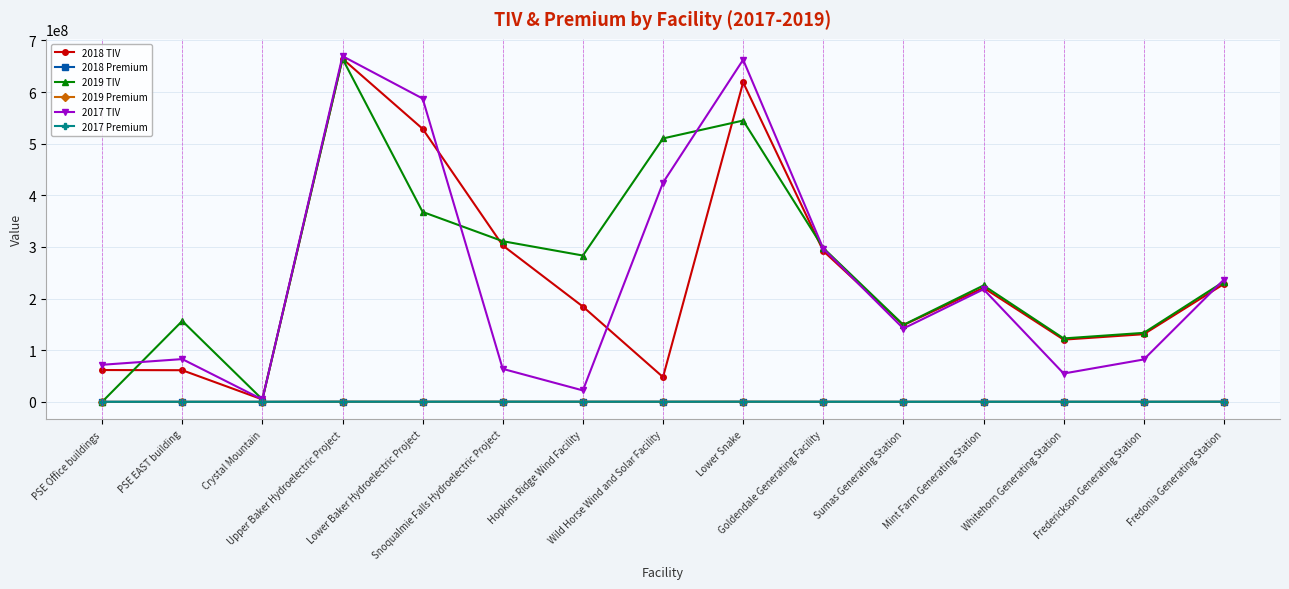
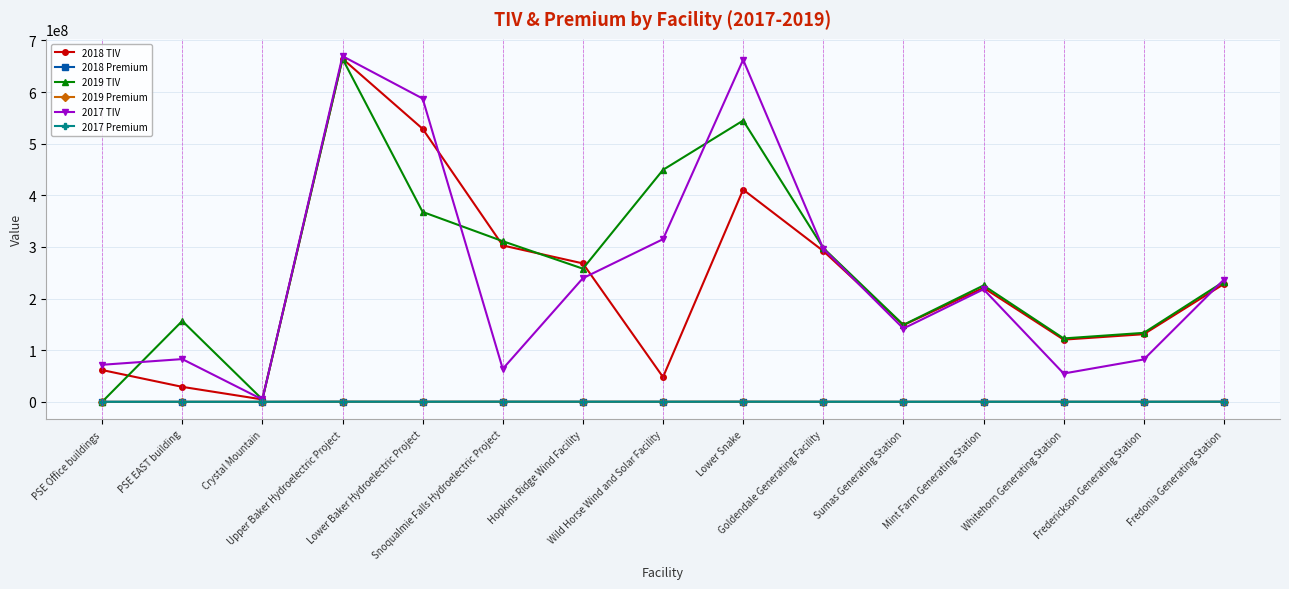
2018 TIV, PSE EAST building: 60000000 -> 30000000
2018 TIV, Hopkins Ridge Wind Facility: 180000000 -> 270000000
2019 TIV, Hopkins Ridge Wind Facility: 280000000 -> 260000000
2017 TIV, Hopkins Ridge Wind Facility: 20000000 -> 240000000
2019 TIV, Wild Horse Wind and Solar Facility: 510000000 -> 450000000
2017 TIV, Wild Horse Wind and Solar Facility: 420000000 -> 310000000
2018 TIV, Lower Snake: 620000000 -> 410000000
